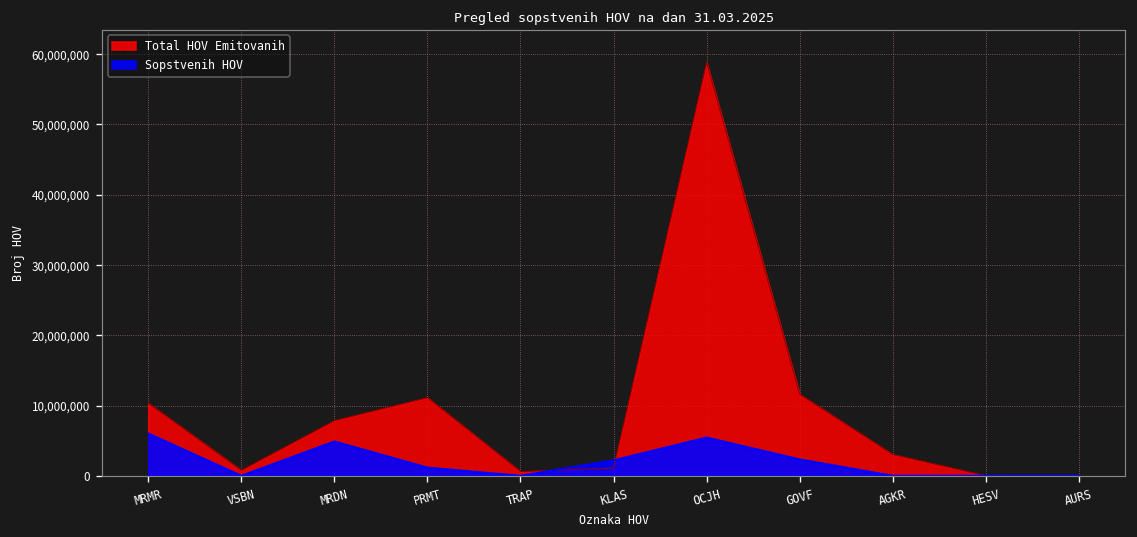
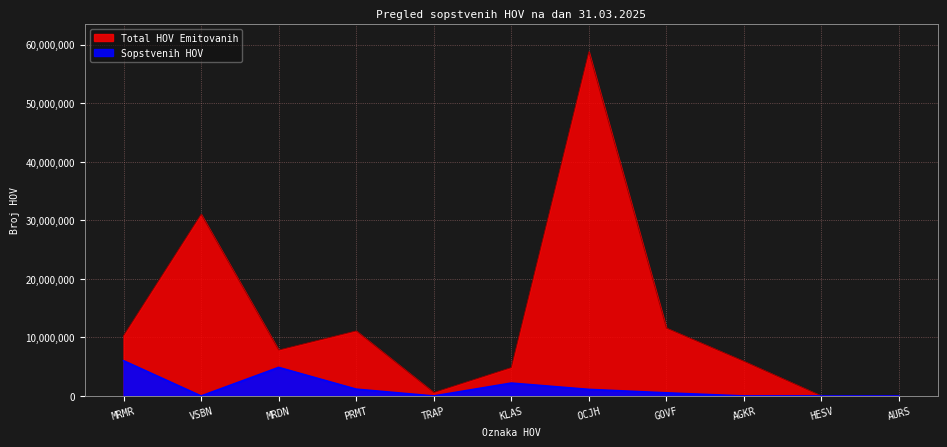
Total HOV Emitovanih, VSBN: 1,000,000 -> 31,000,000
Total HOV Emitovanih, KLAS: 1,000,000 -> 5,000,000
Sopstvenih HOV, OCJH: 5,000,000 -> 1,000,000
Sopstvenih HOV, GOVF: 2,000,000 -> 1,000,000
Total HOV Emitovanih, AGKR: 3,000,000 -> 6,000,000
